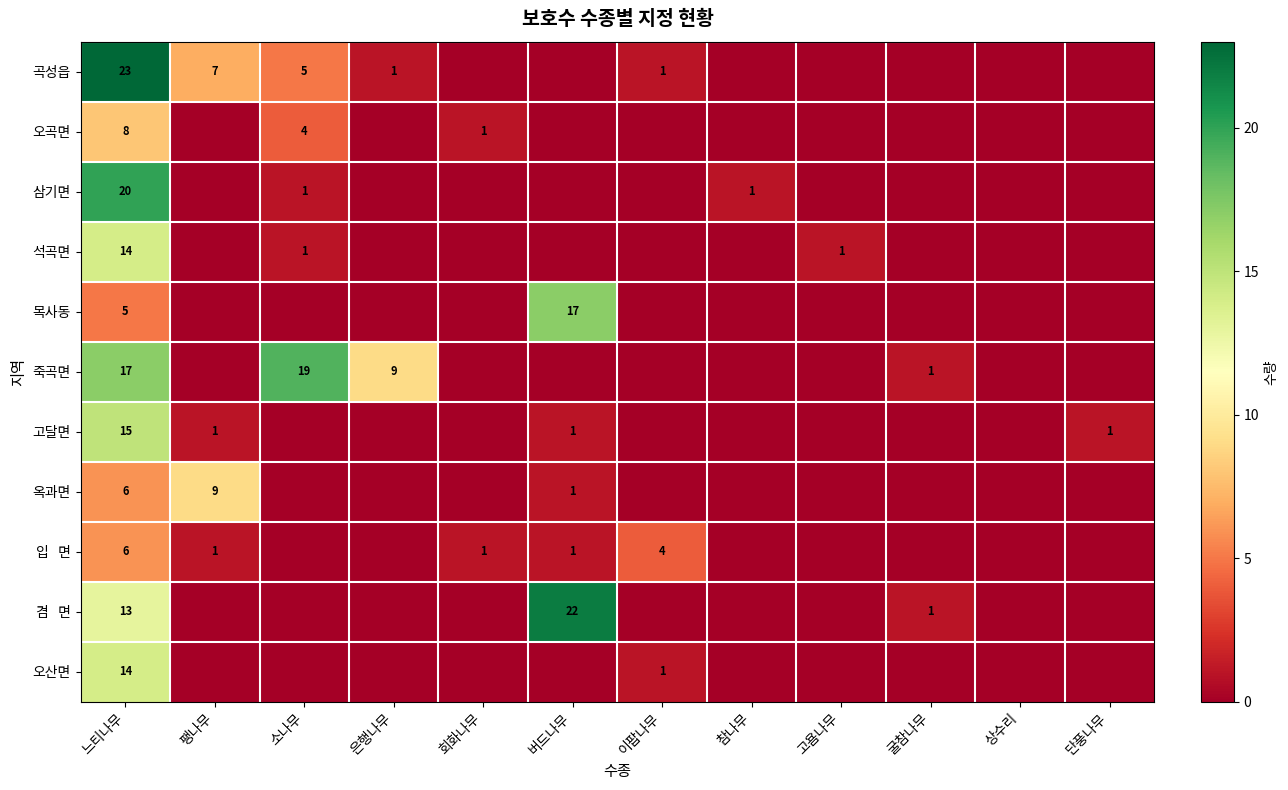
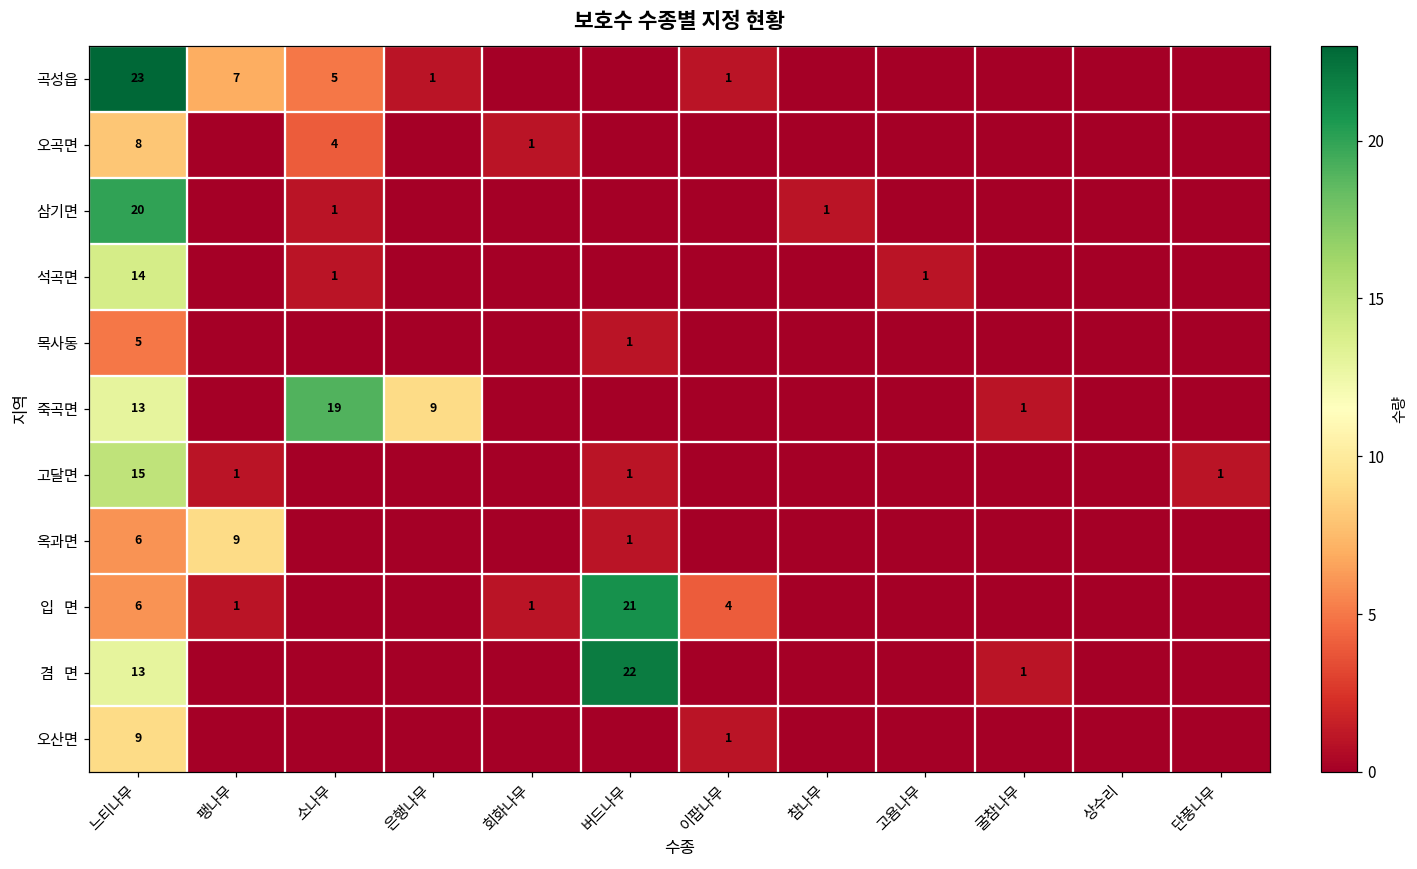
목사동, 버드나무: 17 -> 1
죽곡면, 느티나무: 17 -> 13
입 면, 버드나무: 1 -> 21
오산면, 느티나무: 14 -> 9
